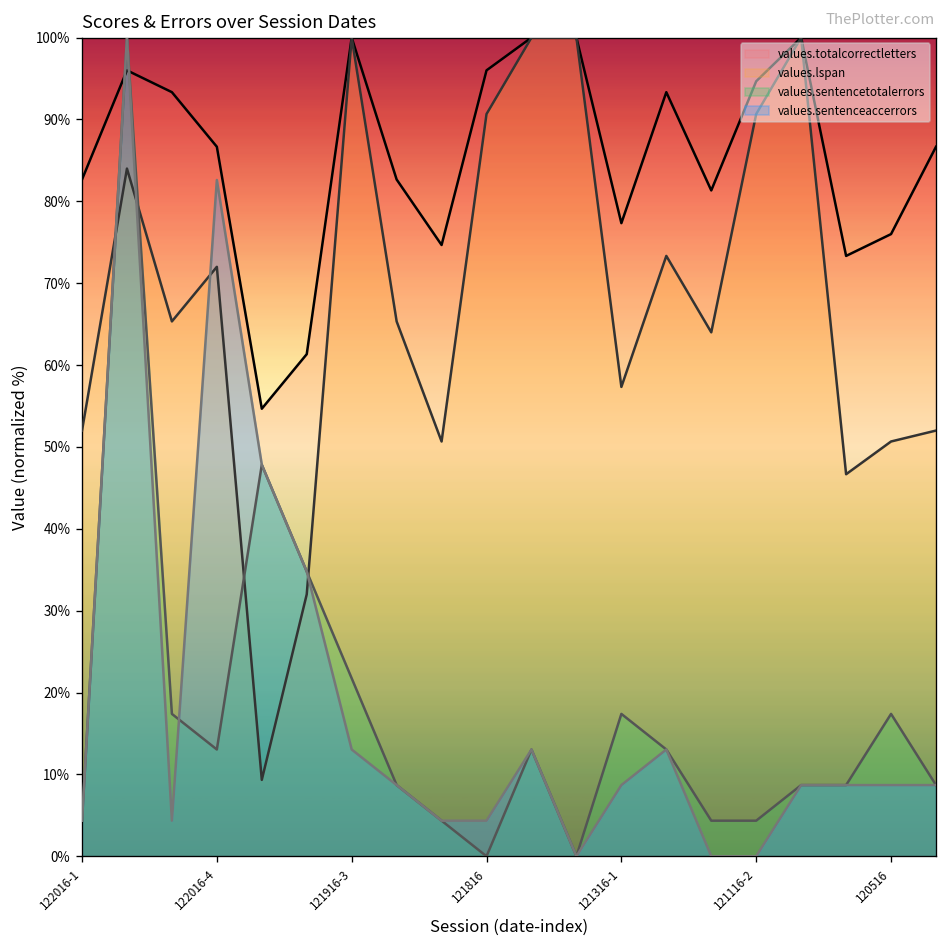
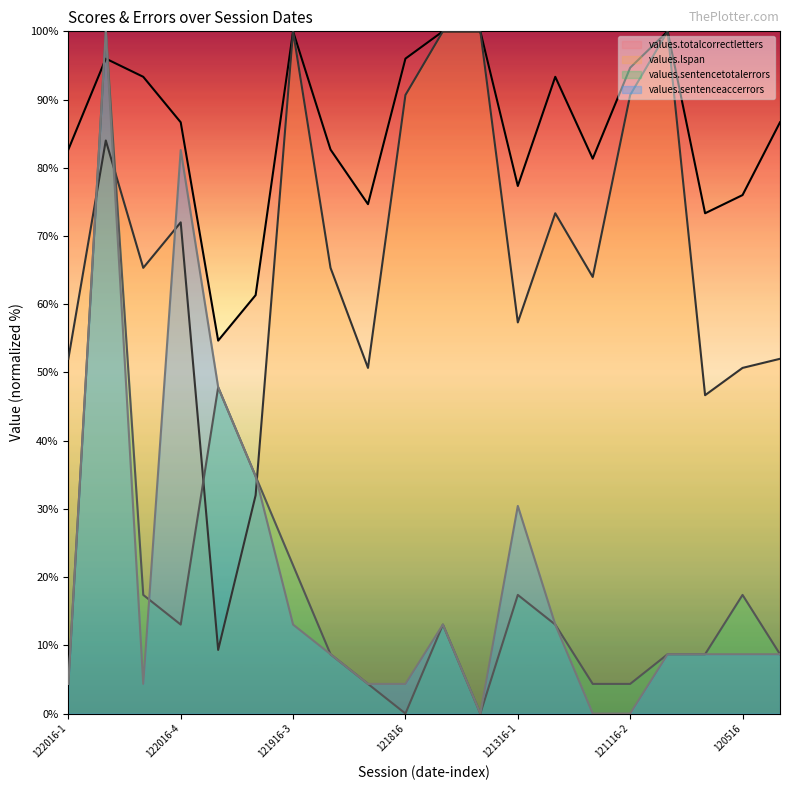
values.sentenceaccerrors, 121316-1: 9% -> 30%
